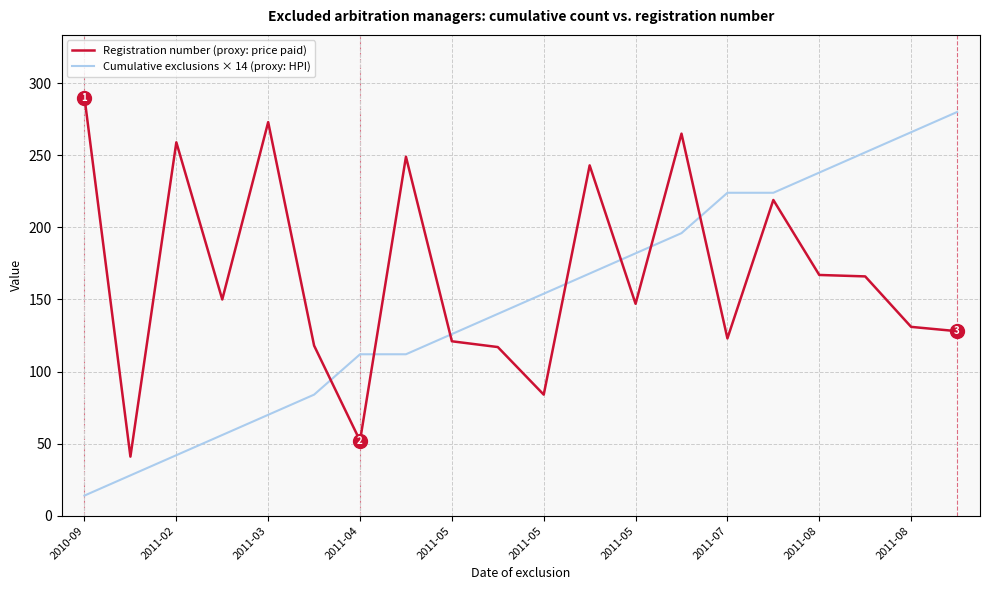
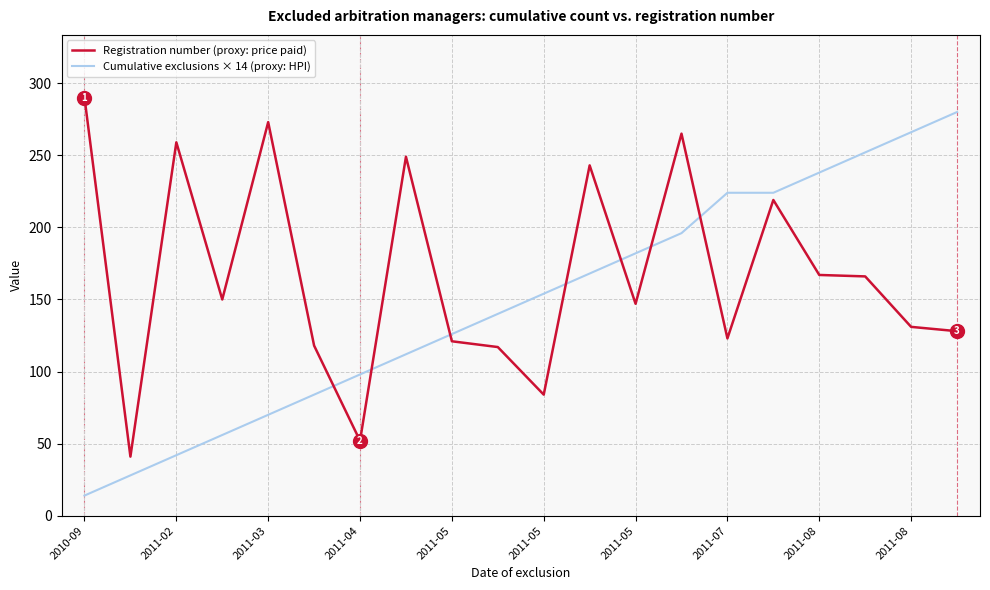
Cumulative exclusions × 14 (proxy: HPI), 2011-04: 112 -> 98
